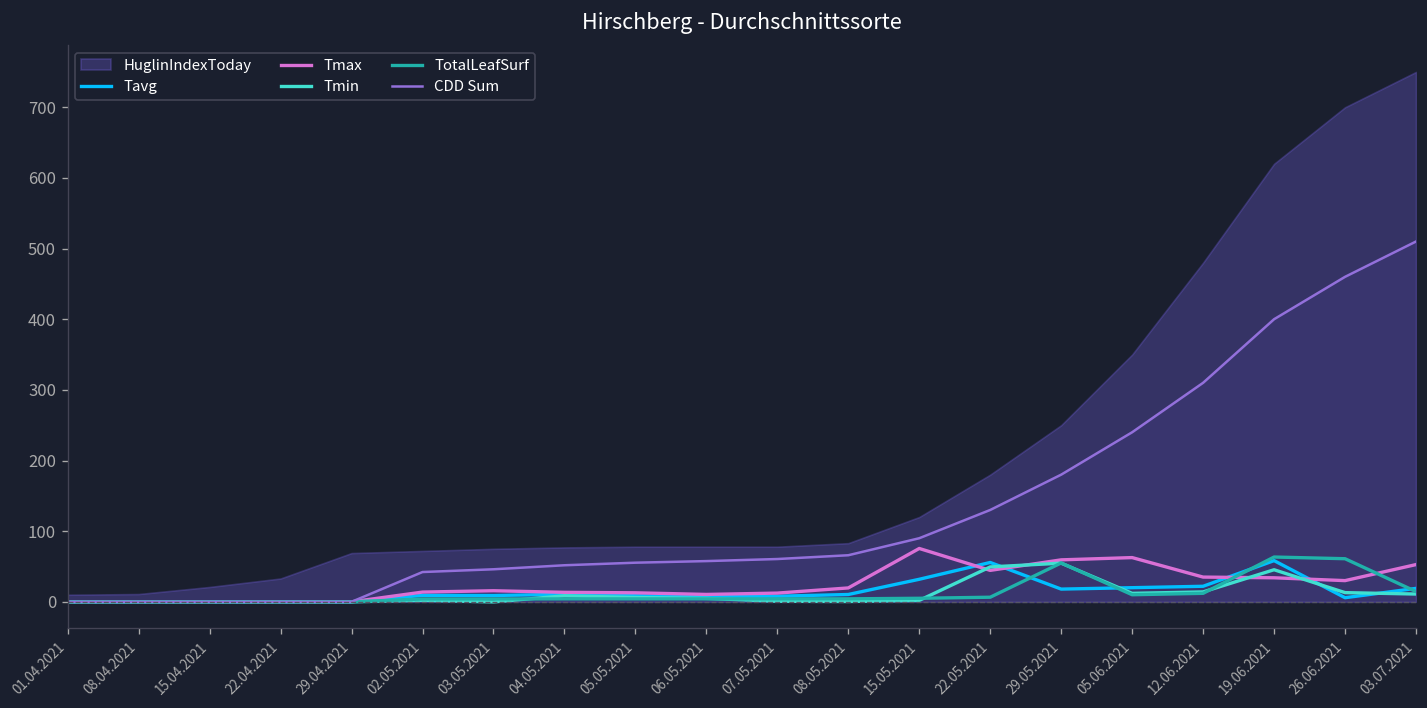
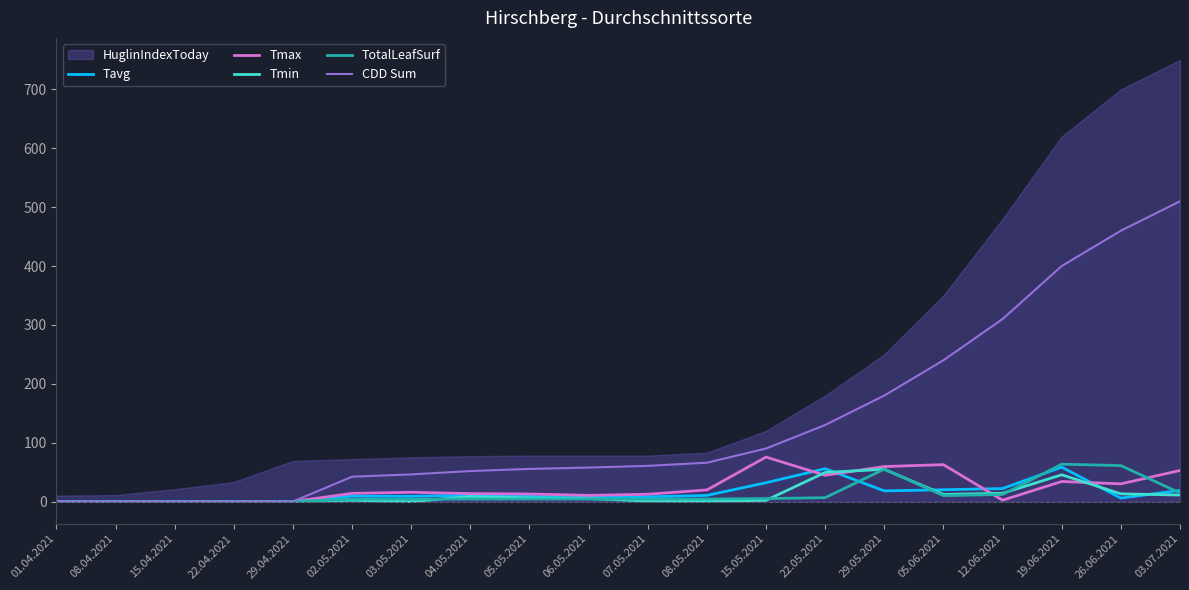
Tmax, 12.06.2021: 40 -> 0
